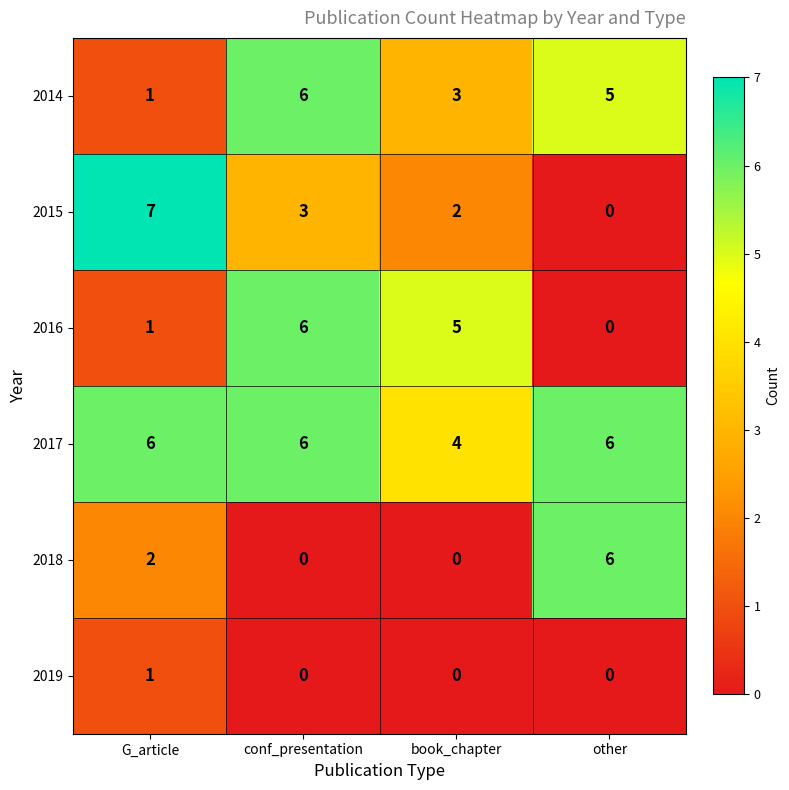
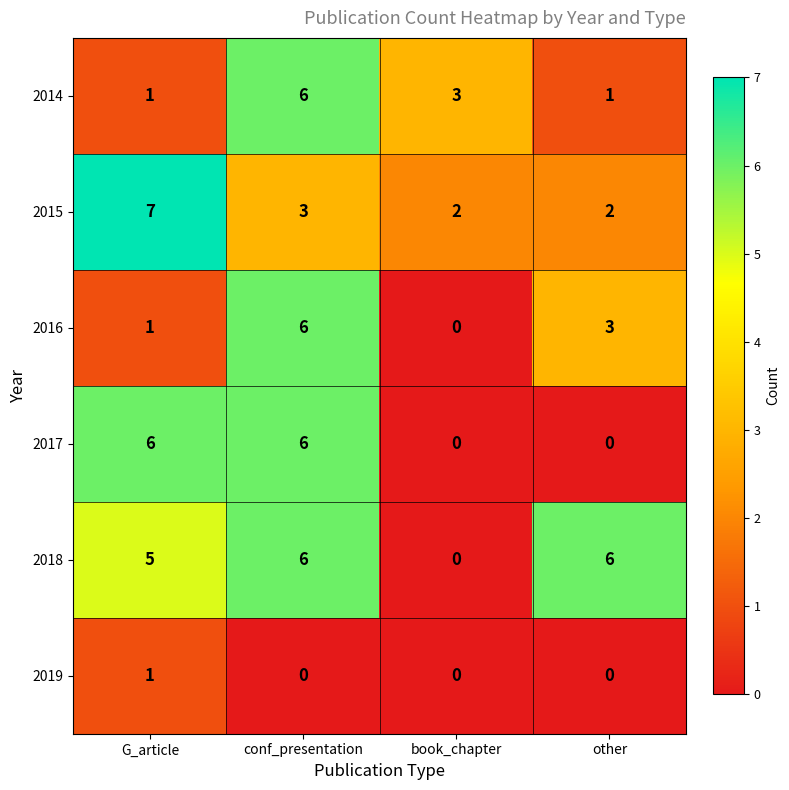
2014, other: 5 -> 1
2015, other: 0 -> 2
2016, book_chapter: 5 -> 0
2016, other: 0 -> 3
2017, book_chapter: 4 -> 0
2017, other: 6 -> 0
2018, G_article: 2 -> 5
2018, conf_presentation: 0 -> 6
